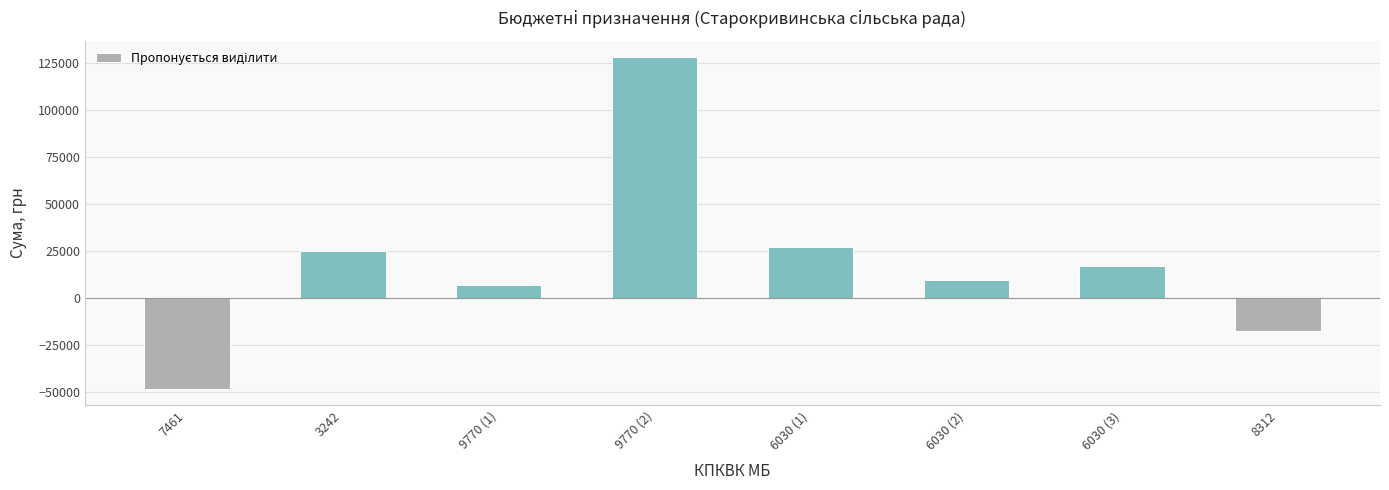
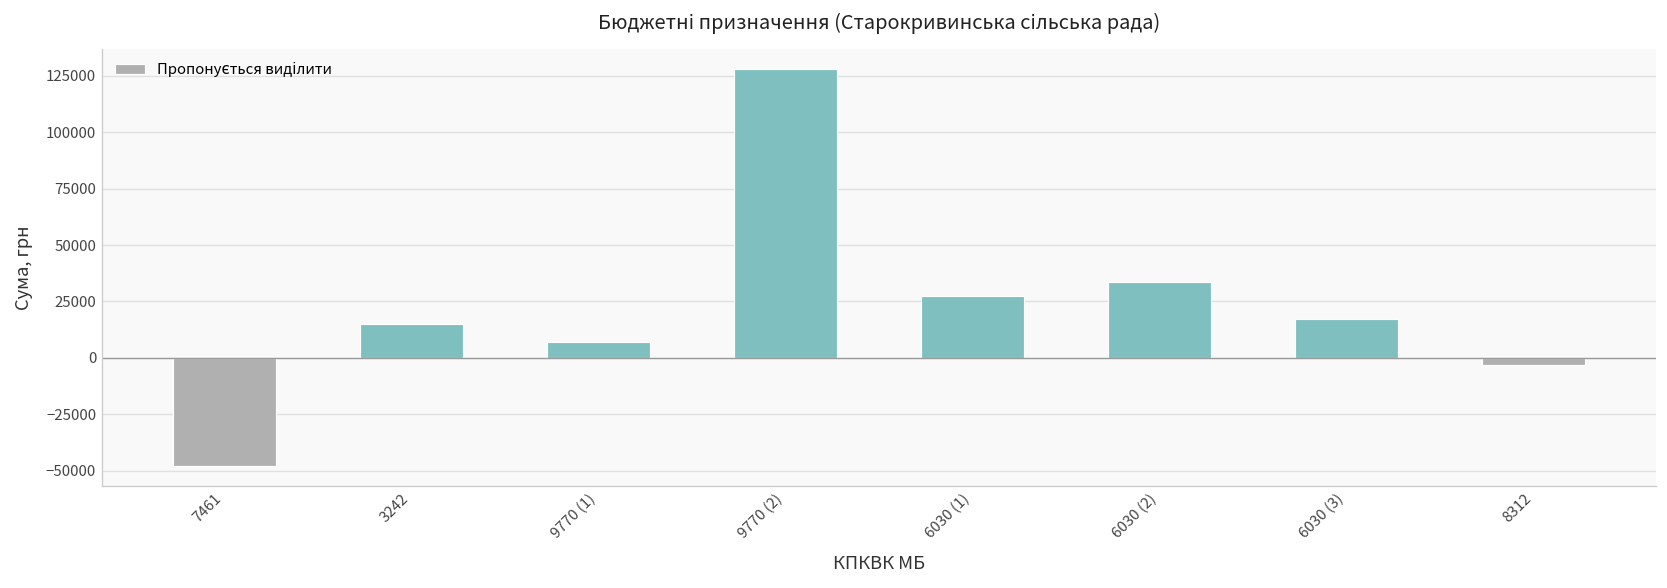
3242: 25000 -> 15000
6030 (2): 10000 -> 33000
8312: -17000 -> -3000
